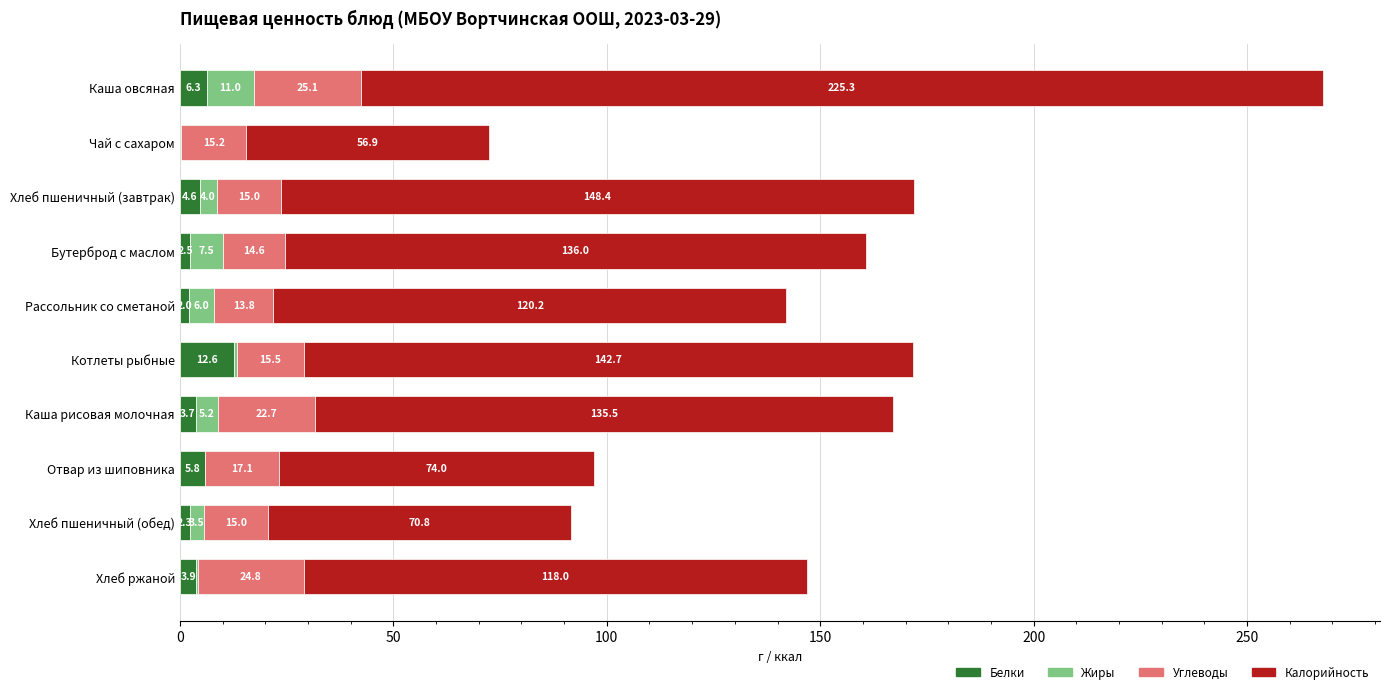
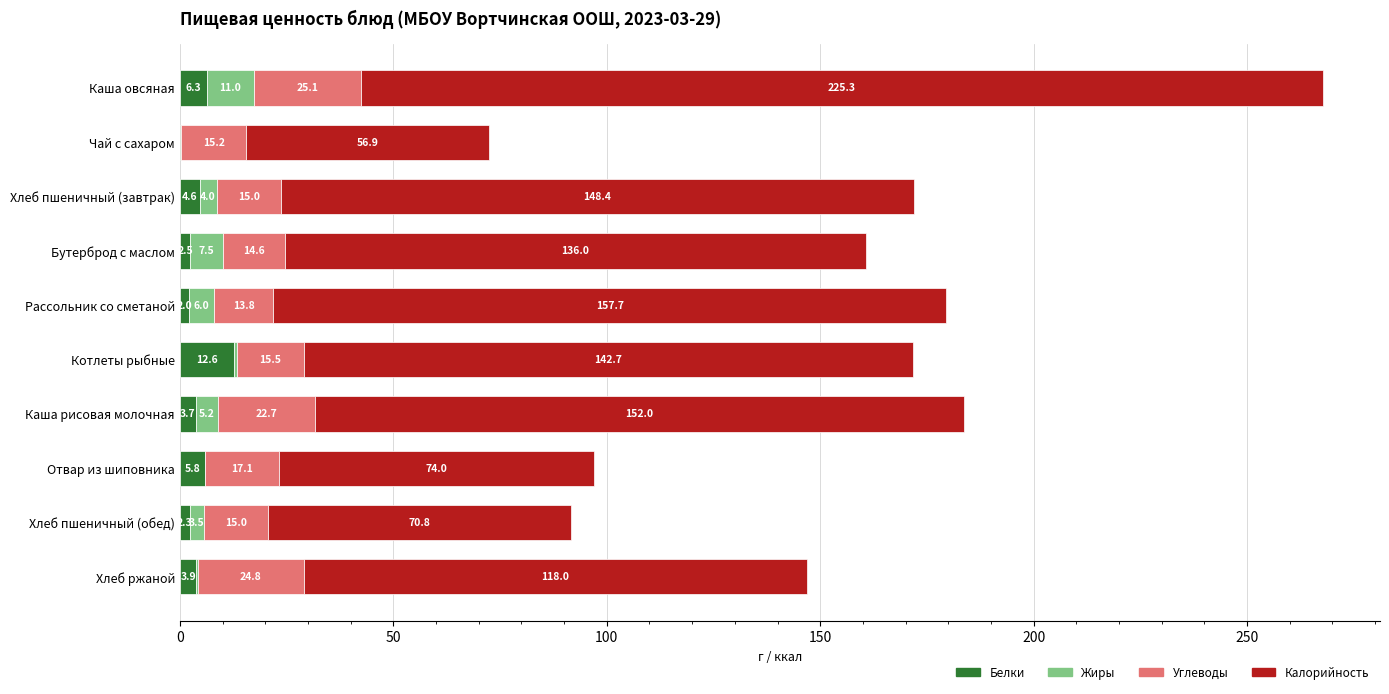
Калорийность, Рассольник со сметаной: 120.2 -> 157.7
Калорийность, Каша рисовая молочная: 135.5 -> 152.0
